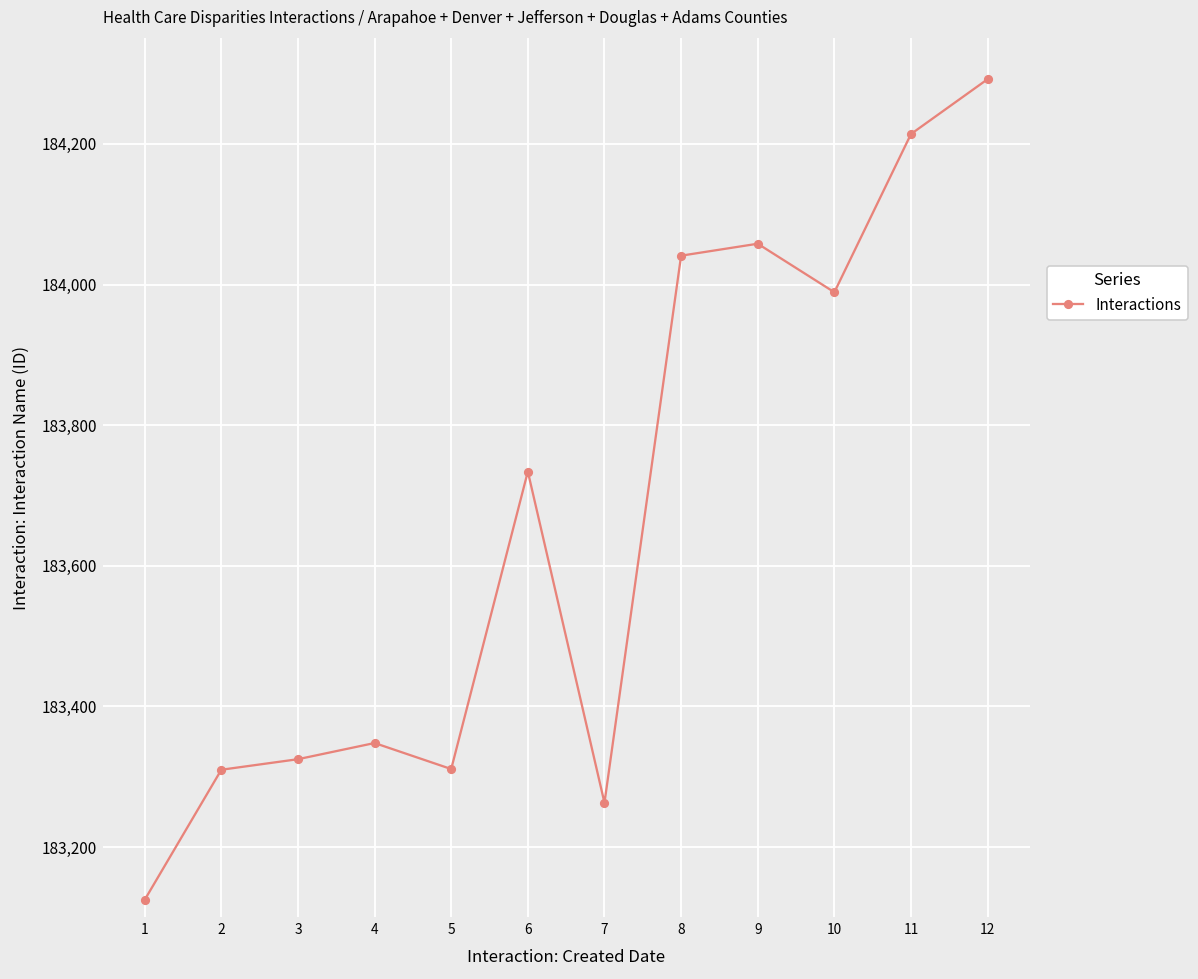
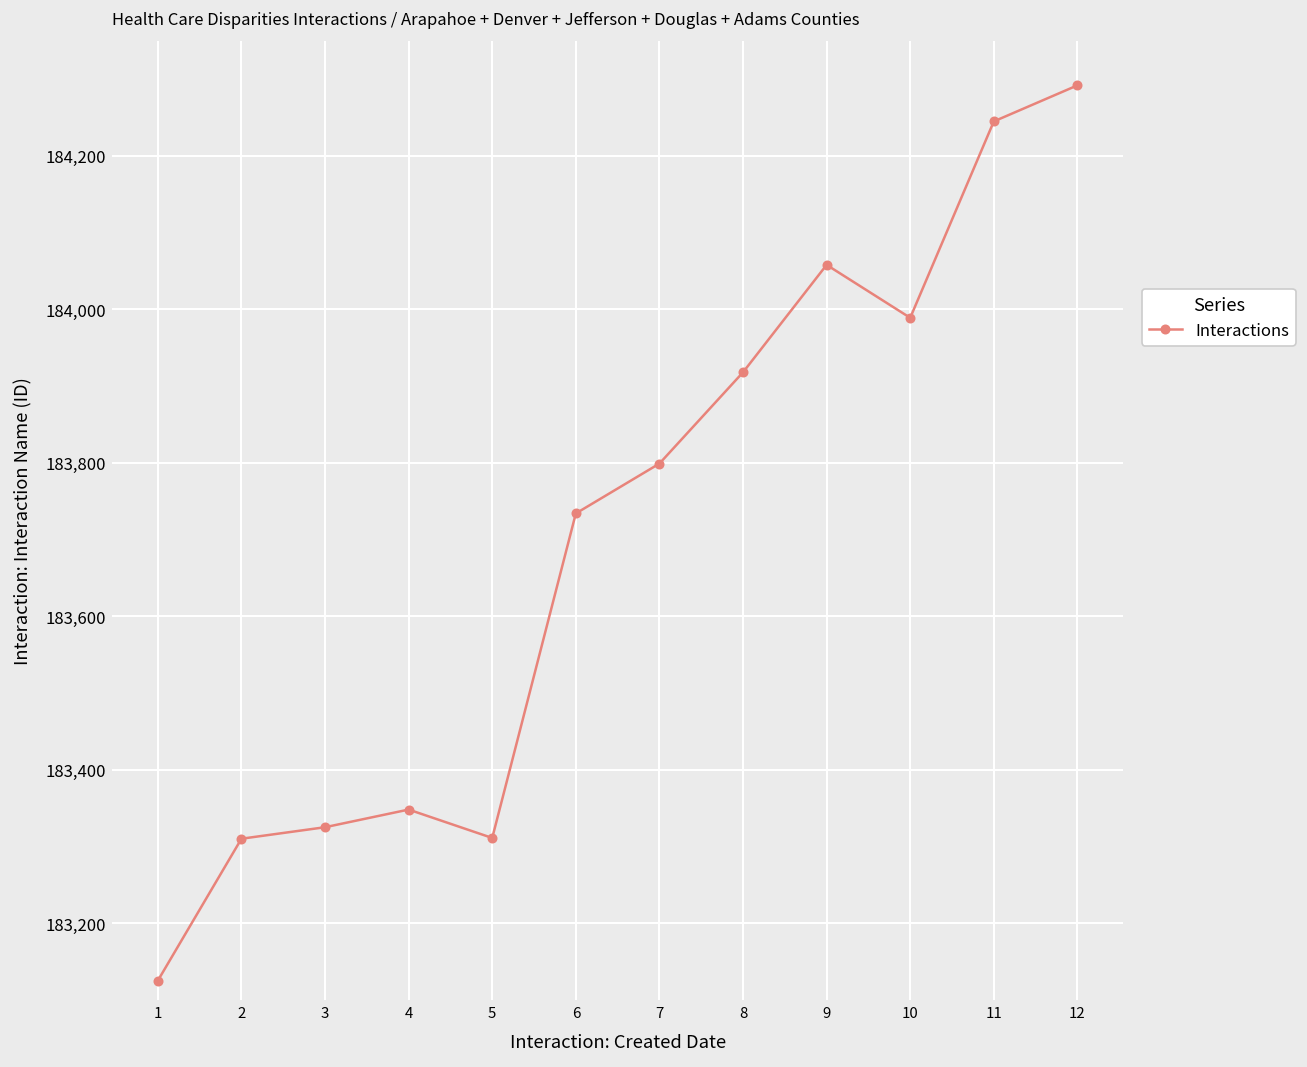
7: 183,260 -> 183,800
8: 184,040 -> 183,920
11: 184,210 -> 184,250
